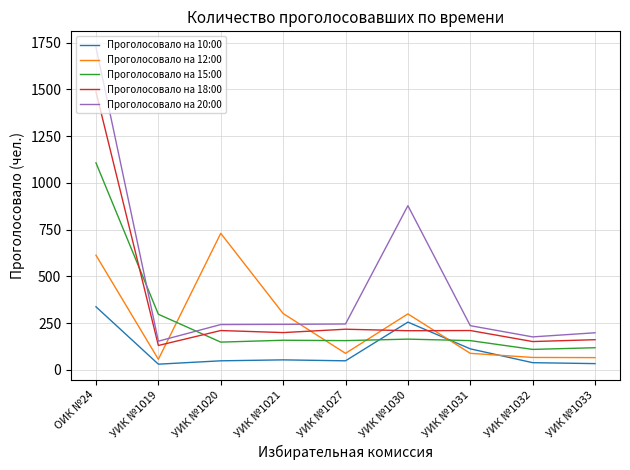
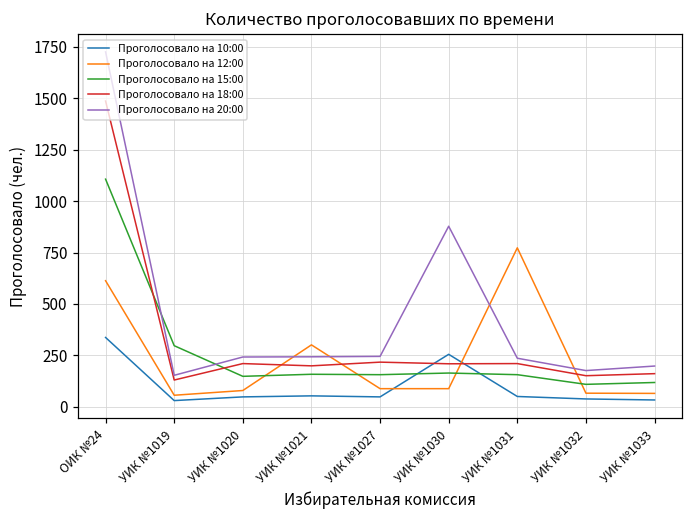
Проголосовало на 12:00, УИК №1020: 730 -> 80
Проголосовало на 12:00, УИК №1030: 300 -> 90
Проголосовало на 10:00, УИК №1031: 110 -> 50
Проголосовало на 12:00, УИК №1031: 90 -> 770
